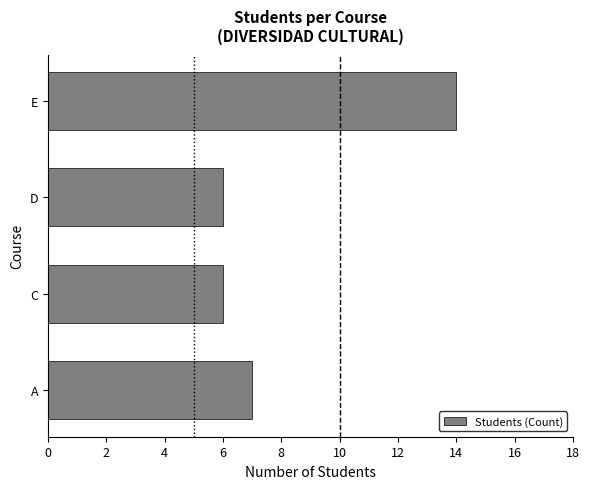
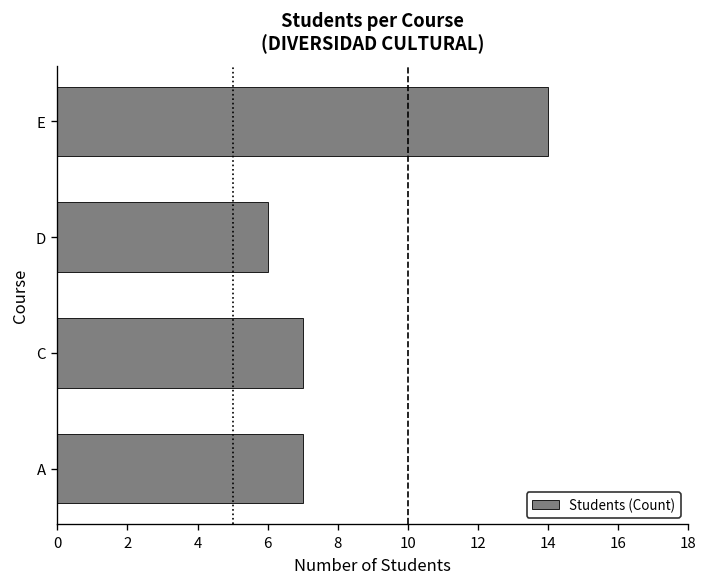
C: 6 -> 7
